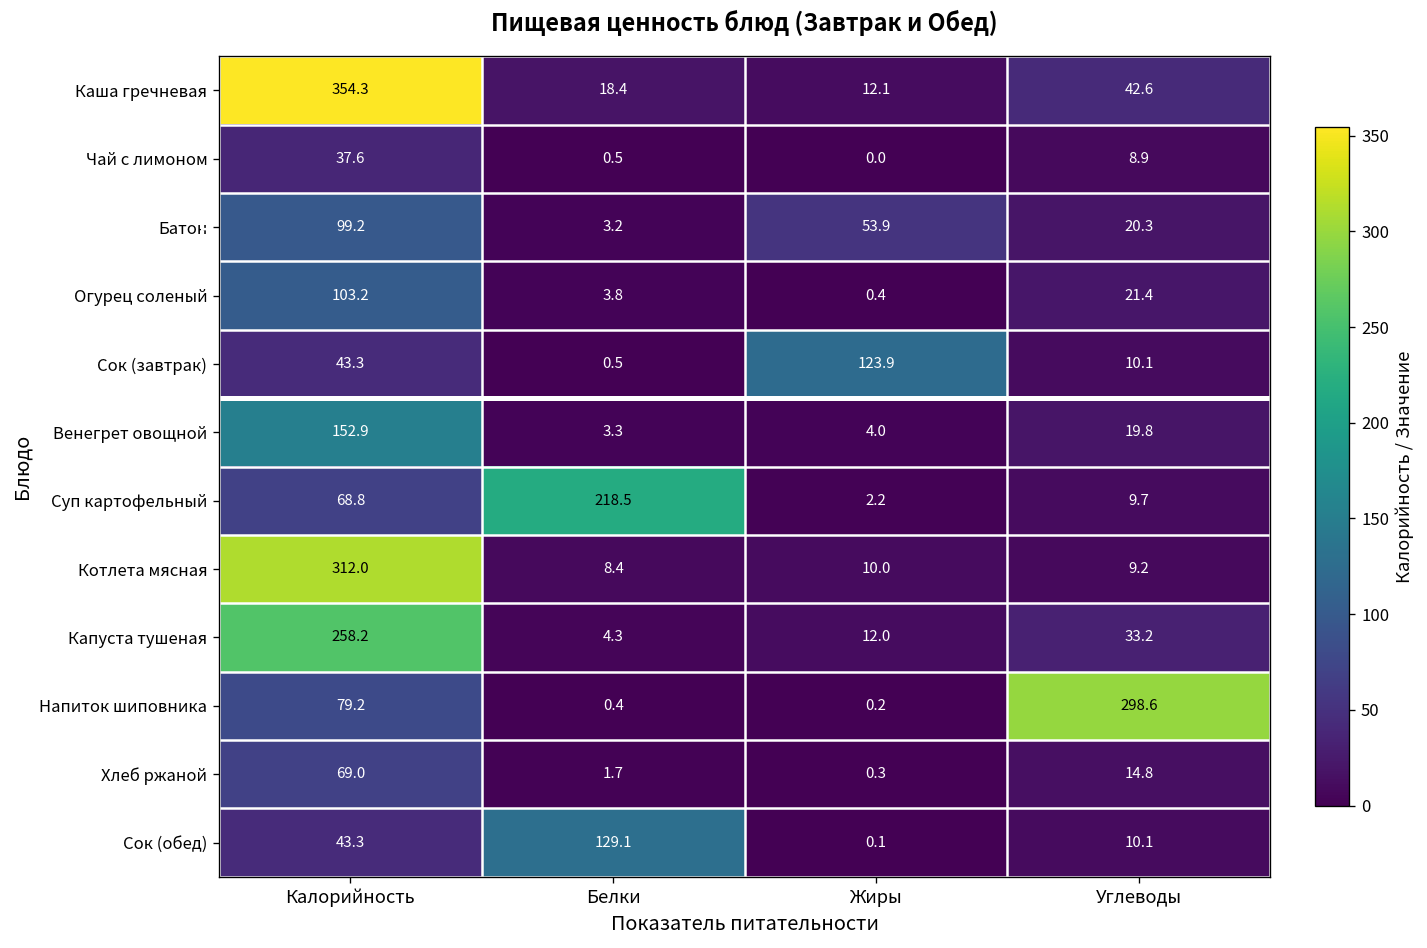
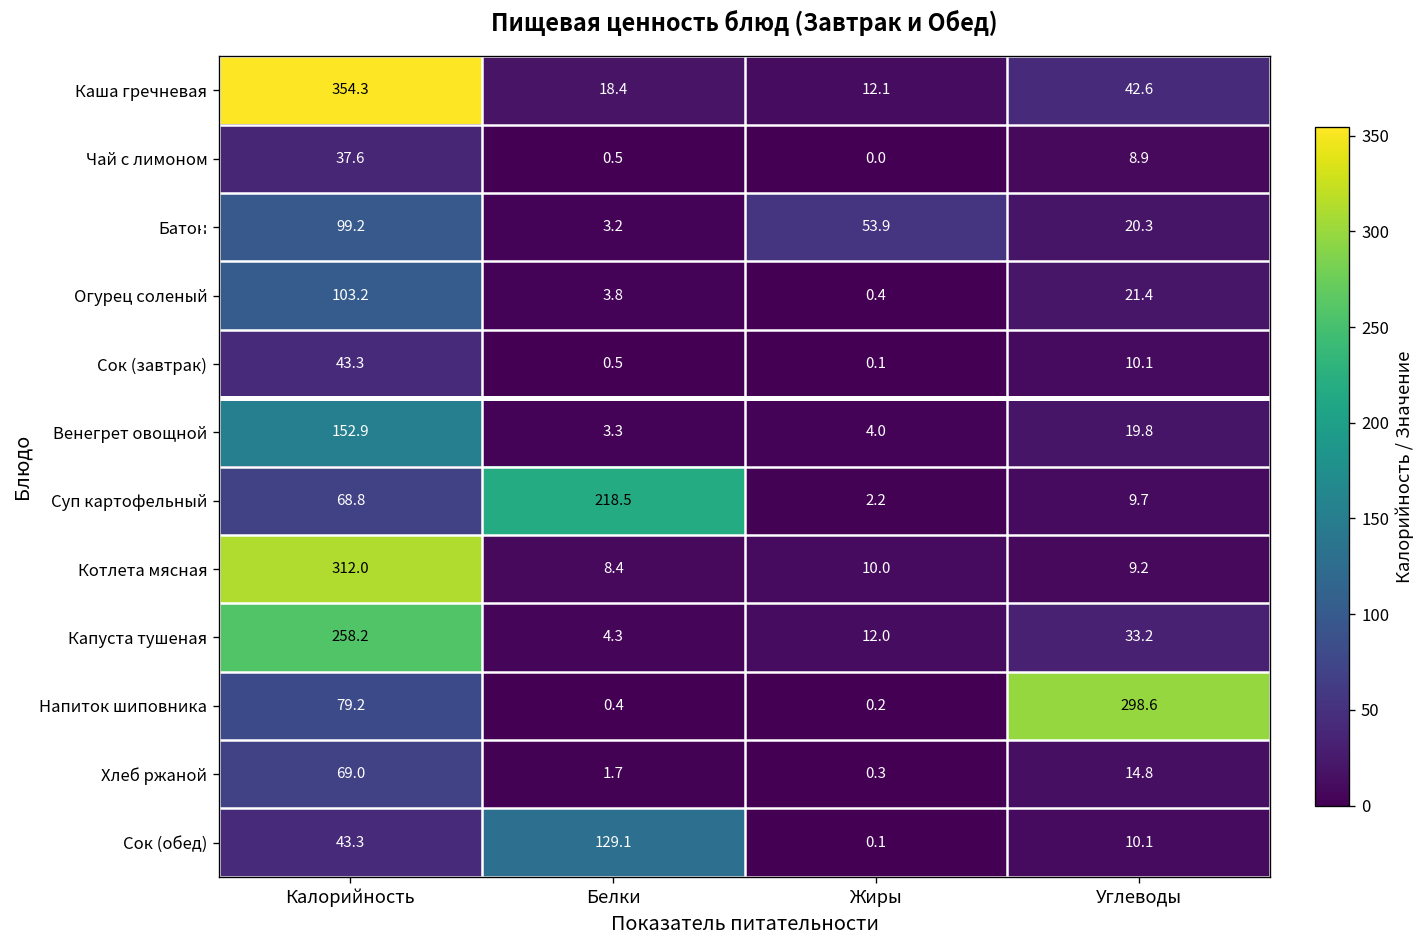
Сок (завтрак), Жиры: 123.9 -> 0.1
